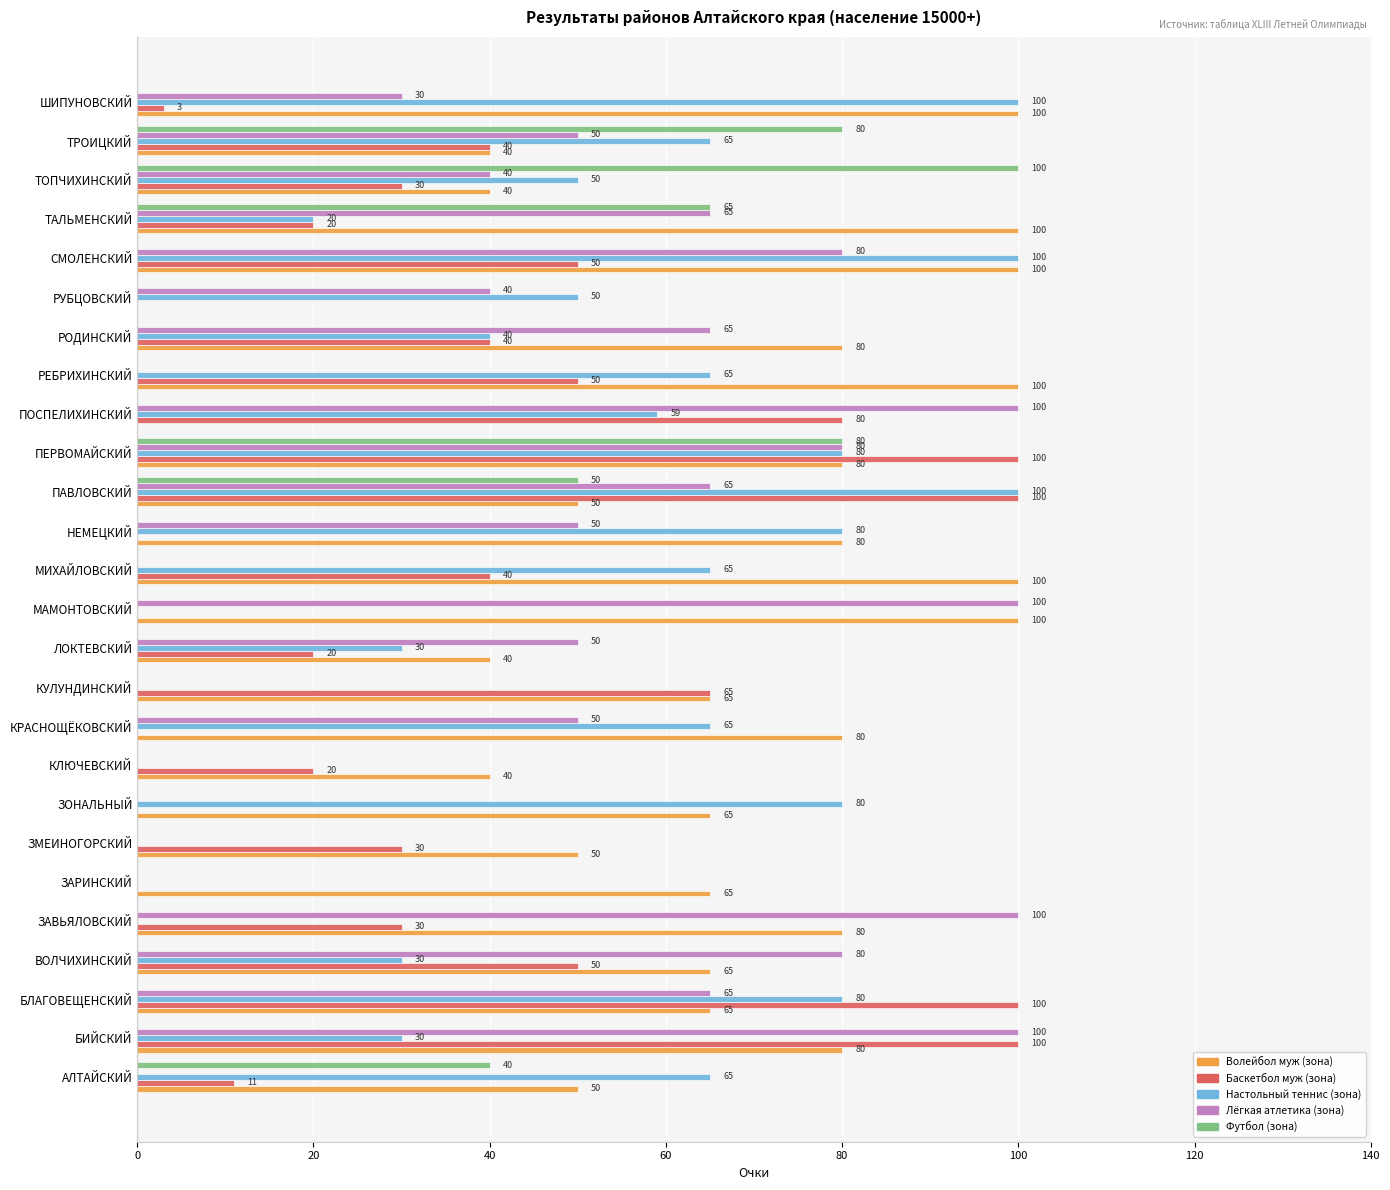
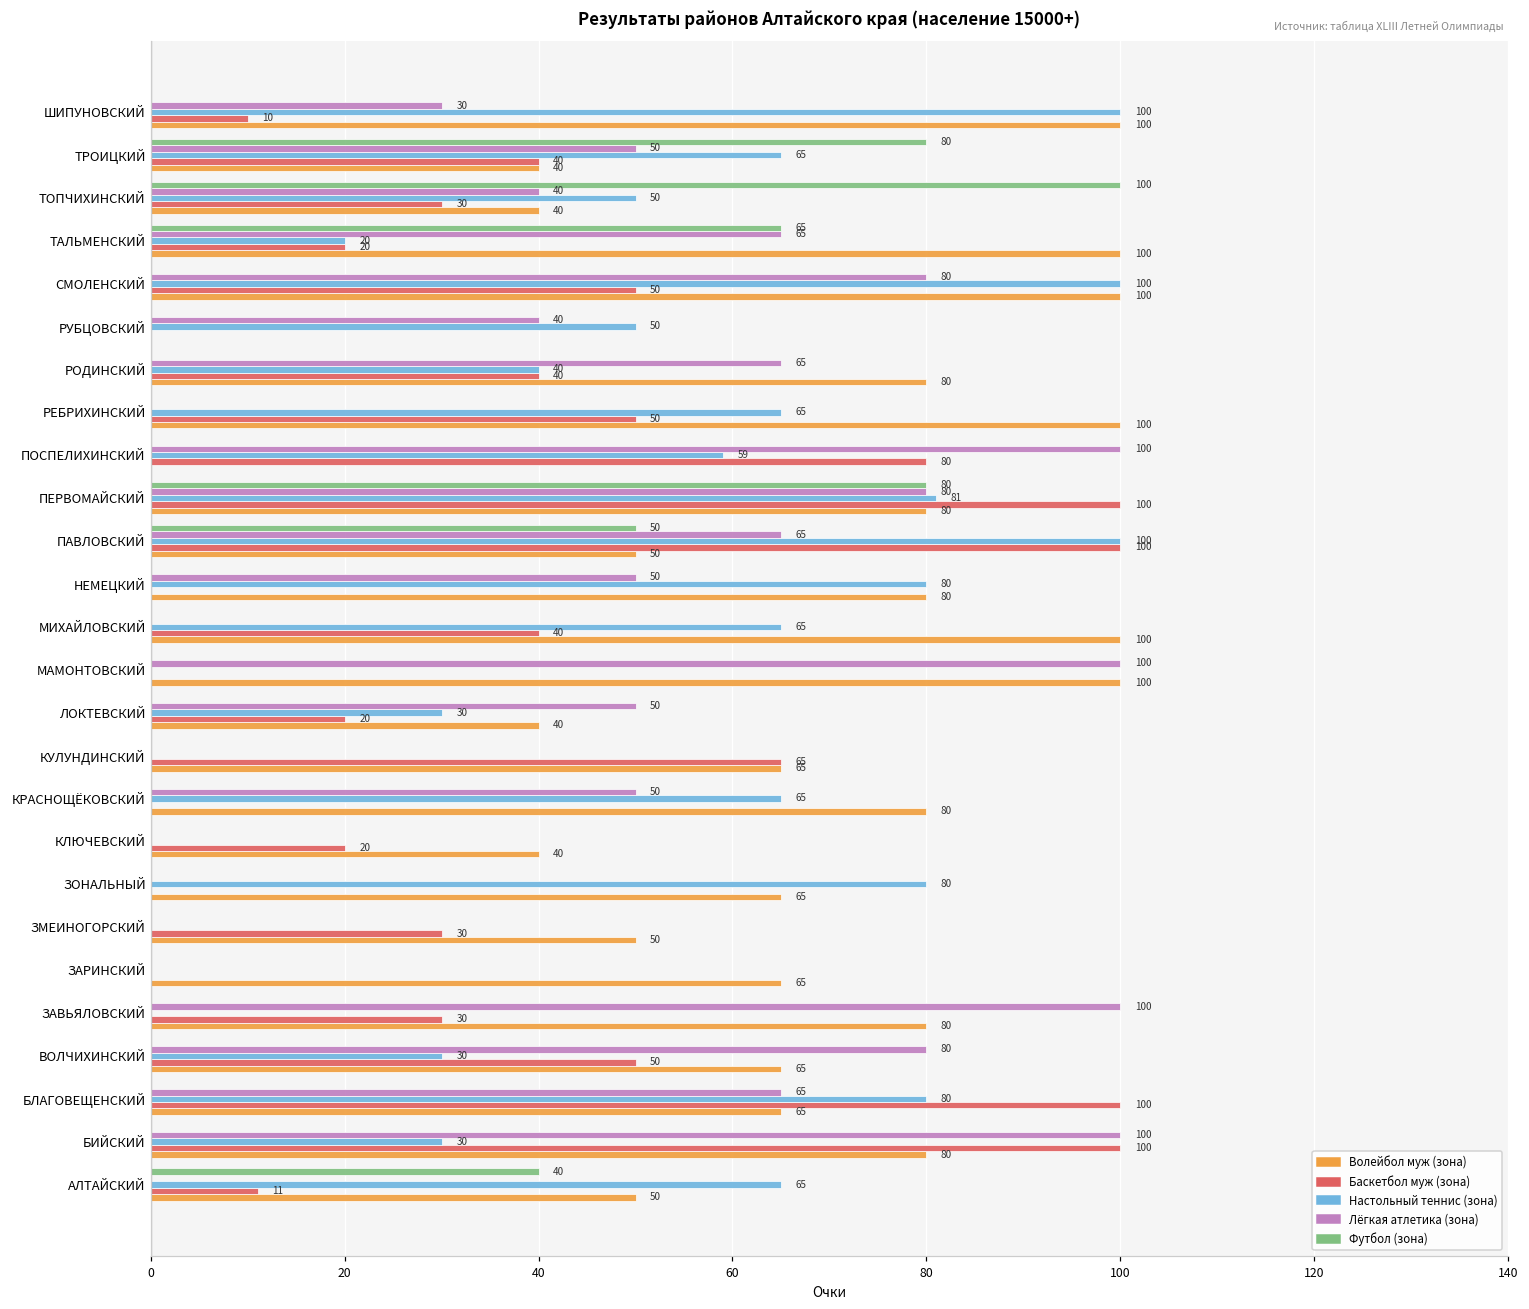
Баскетбол муж (зона), ШИПУНОВСКИЙ: 3 -> 10
Настольный теннис (зона), ПЕРВОМАЙСКИЙ: 80 -> 81
